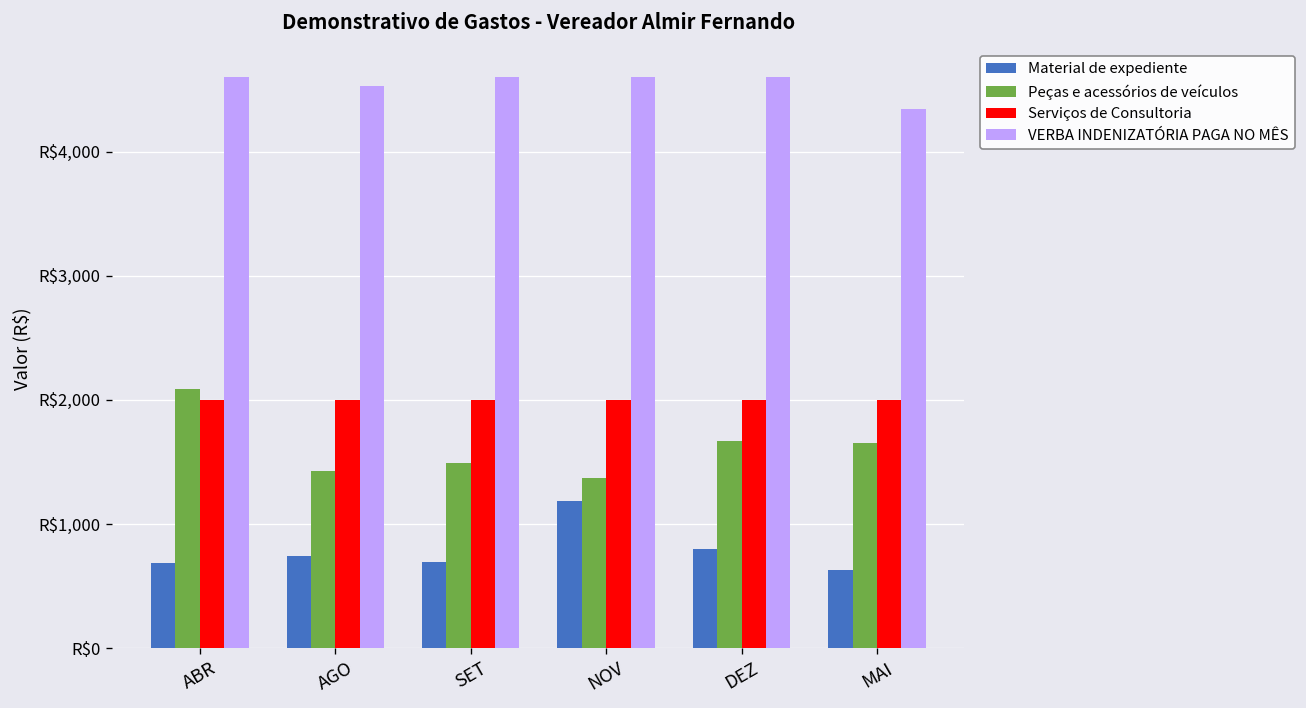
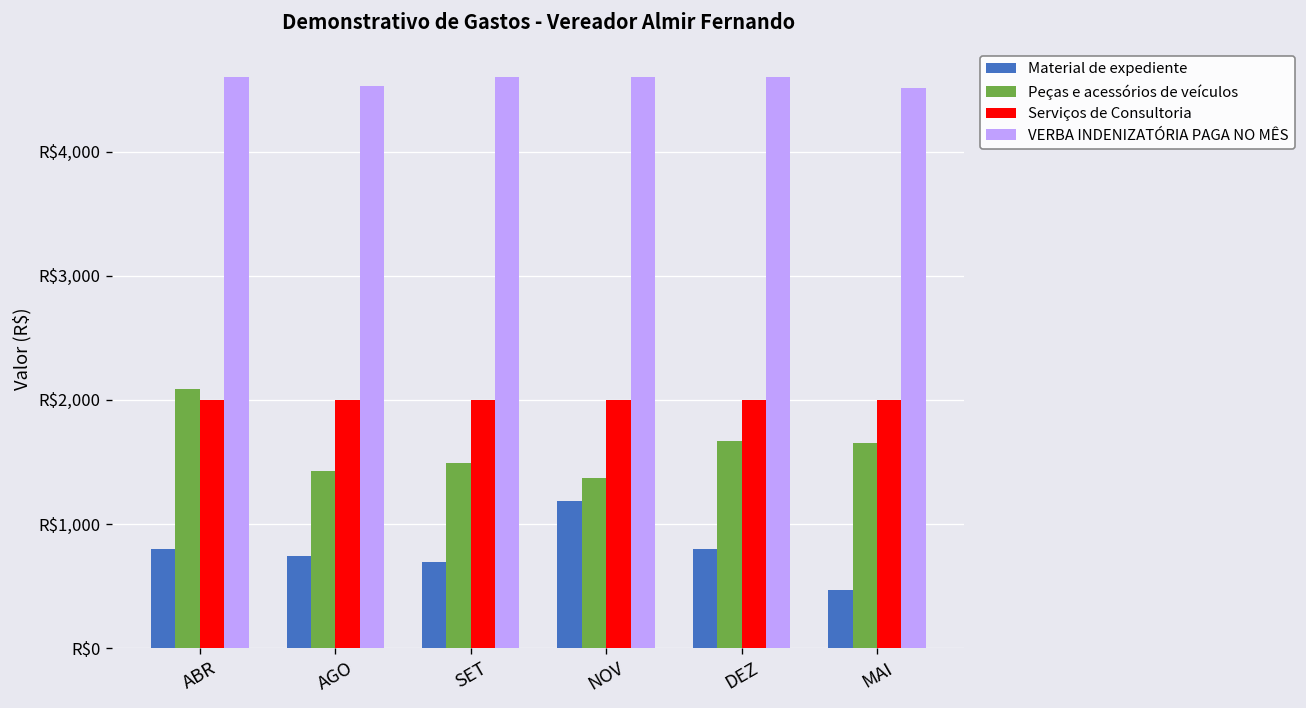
Material de expediente, ABR: R$680 -> R$800
Material de expediente, MAI: R$630 -> R$470
VERBA INDENIZATÓRIA PAGA NO MÊS, MAI: R$4,340 -> R$4,510
